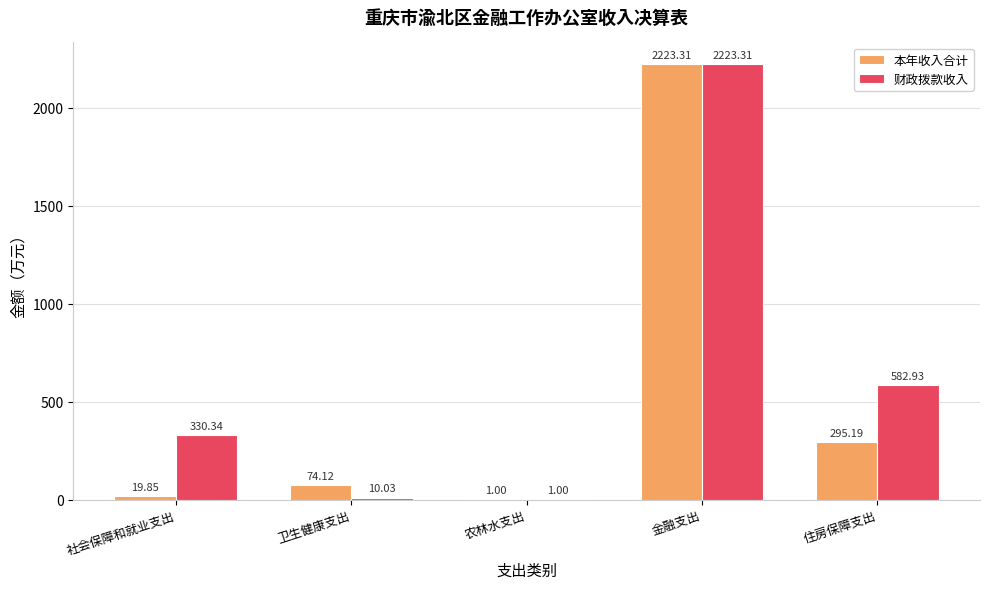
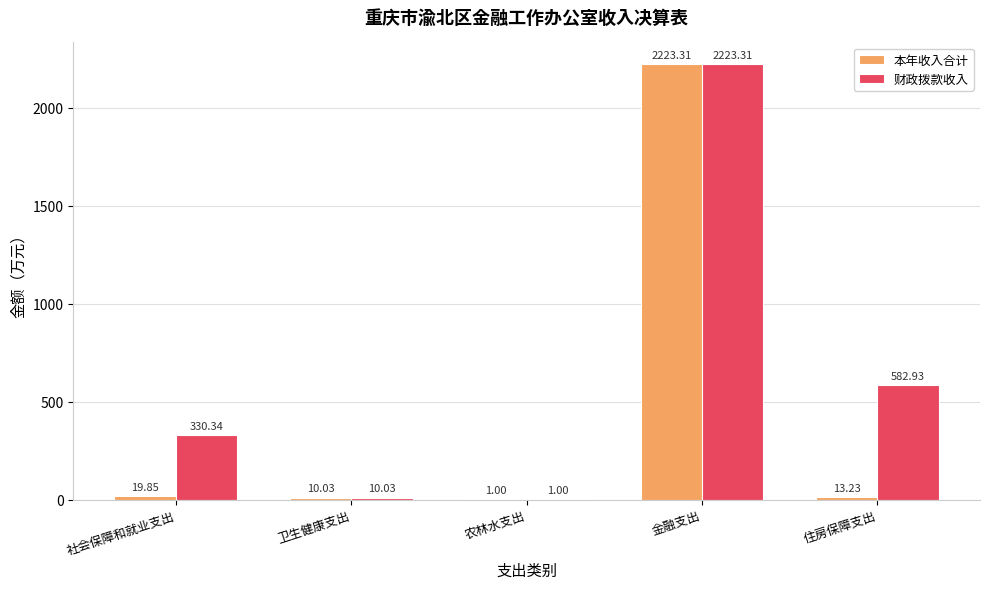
本年收入合计, 卫生健康支出: 74.12 -> 10.03
本年收入合计, 住房保障支出: 295.19 -> 13.23
